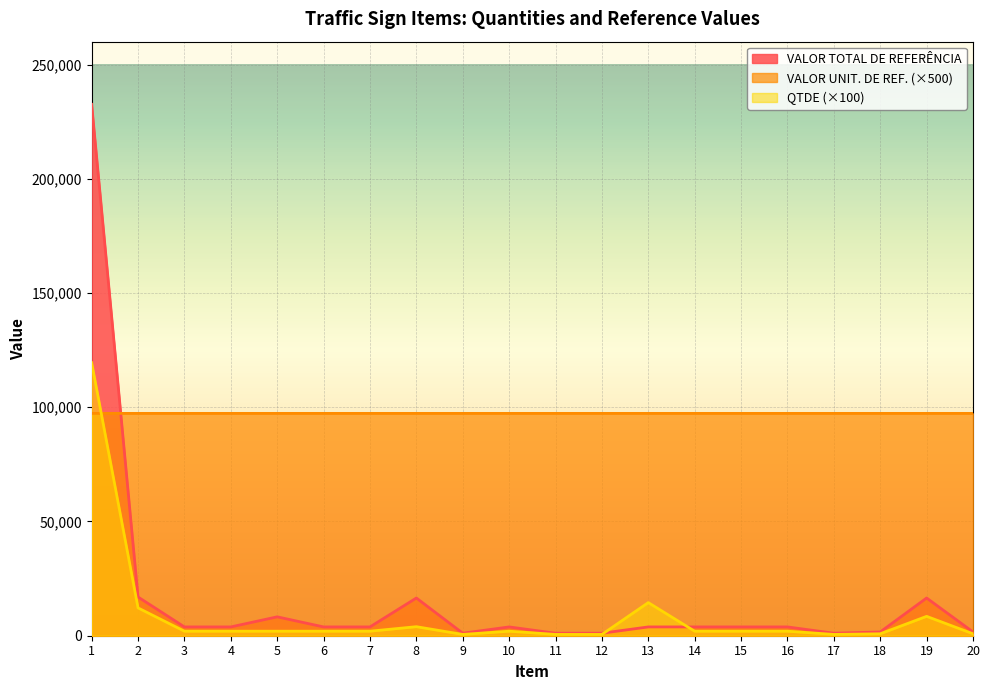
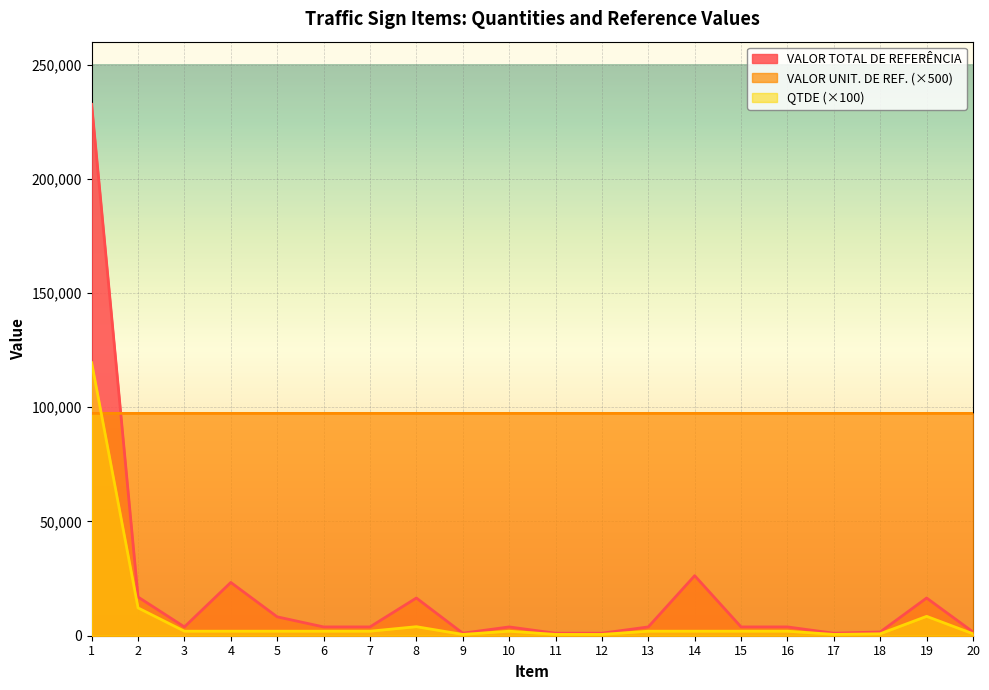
VALOR TOTAL DE REFERÊNCIA, 4: 4,000 -> 23,000
QTDE (×100), 13: 15,000 -> 2,000
VALOR TOTAL DE REFERÊNCIA, 14: 4,000 -> 26,000
